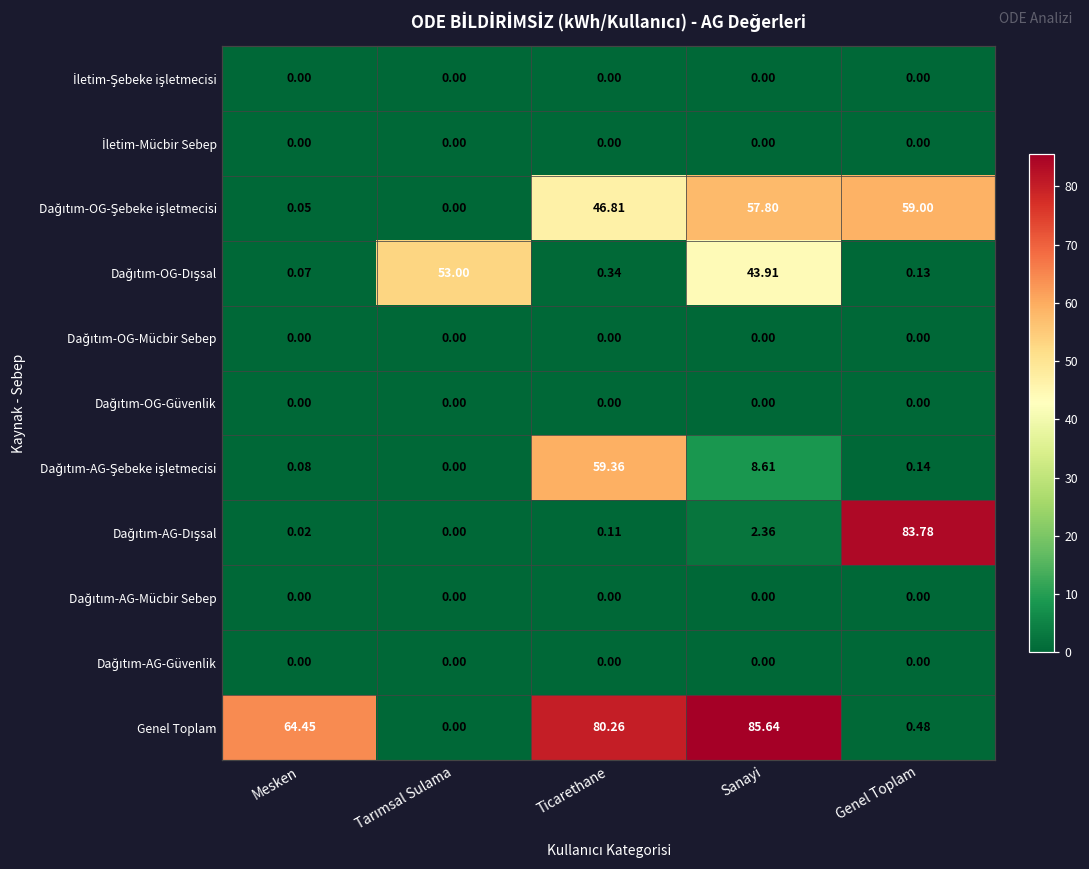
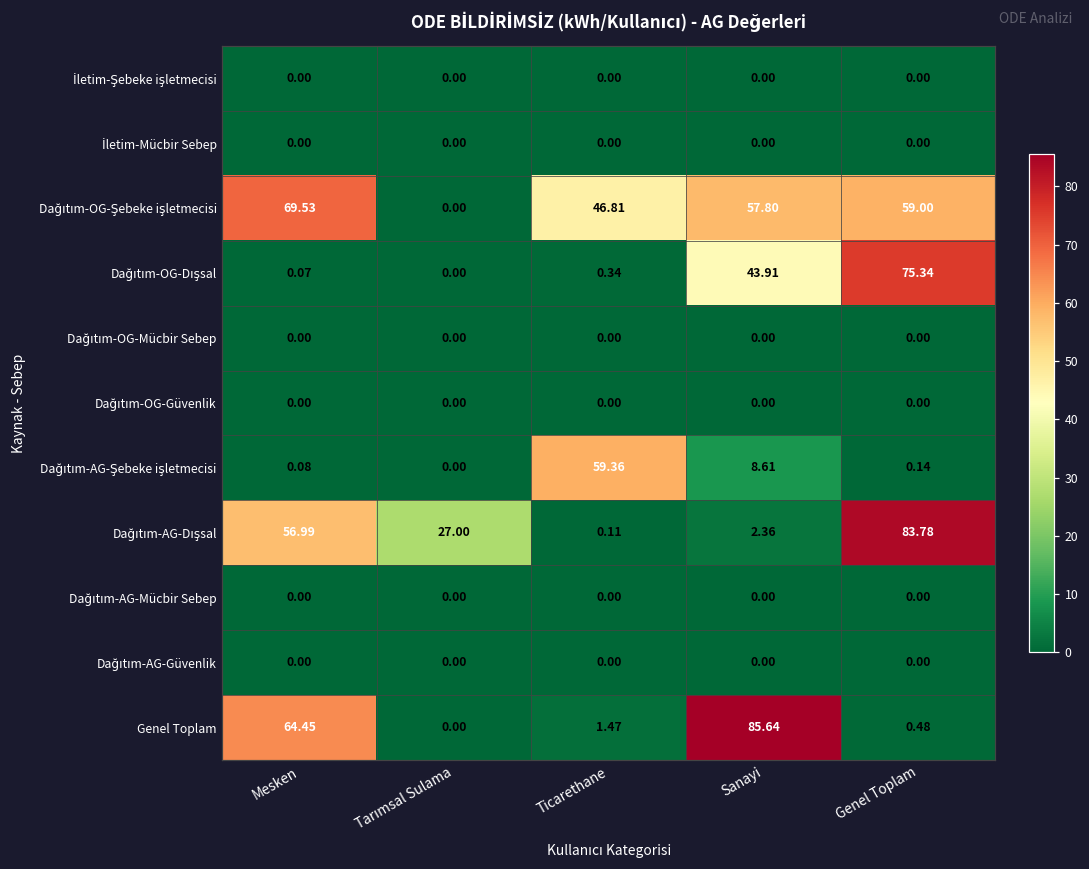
Dağıtım-OG-Şebeke işletmecisi, Mesken: 0.05 -> 69.53
Dağıtım-OG-Dışsal, Tarımsal Sulama: 53.00 -> 0.00
Dağıtım-OG-Dışsal, Genel Toplam: 0.13 -> 75.34
Dağıtım-AG-Dışsal, Mesken: 0.02 -> 56.99
Dağıtım-AG-Dışsal, Tarımsal Sulama: 0.00 -> 27.00
Genel Toplam, Ticarethane: 80.26 -> 1.47
